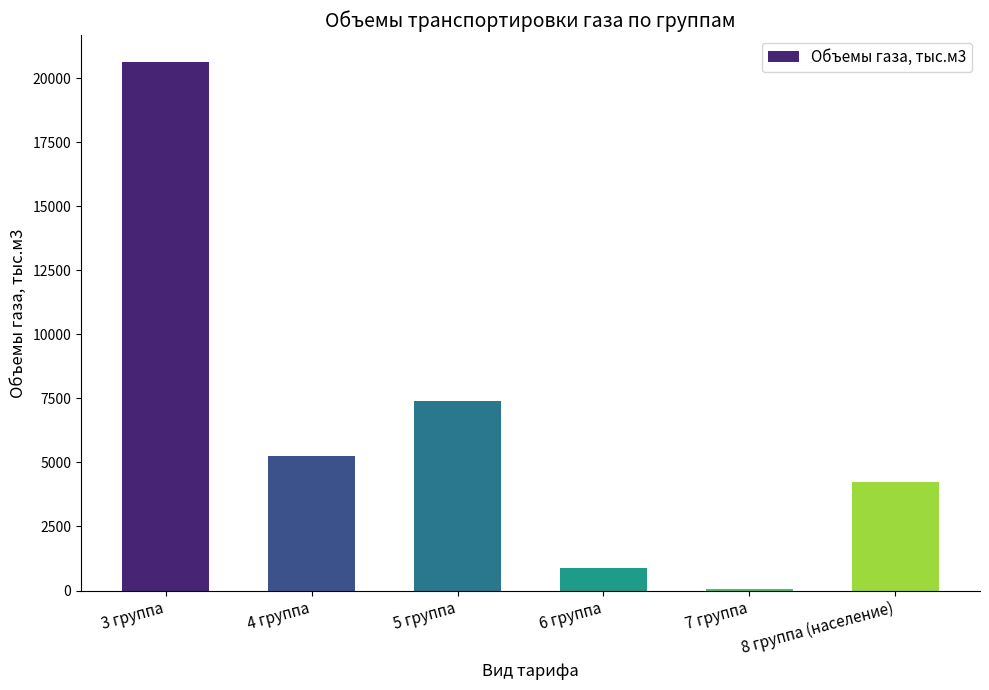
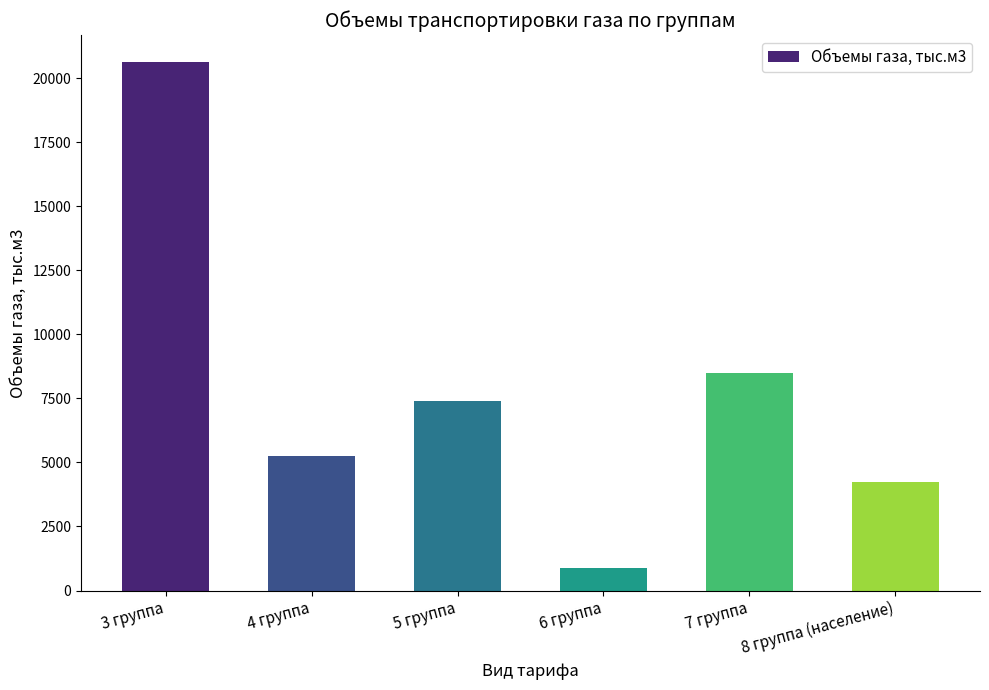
7 группа: 100 -> 8500
